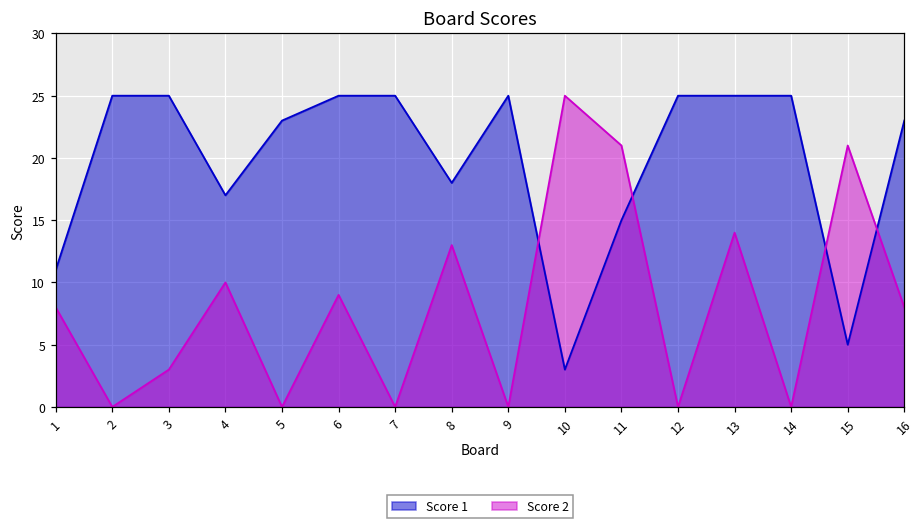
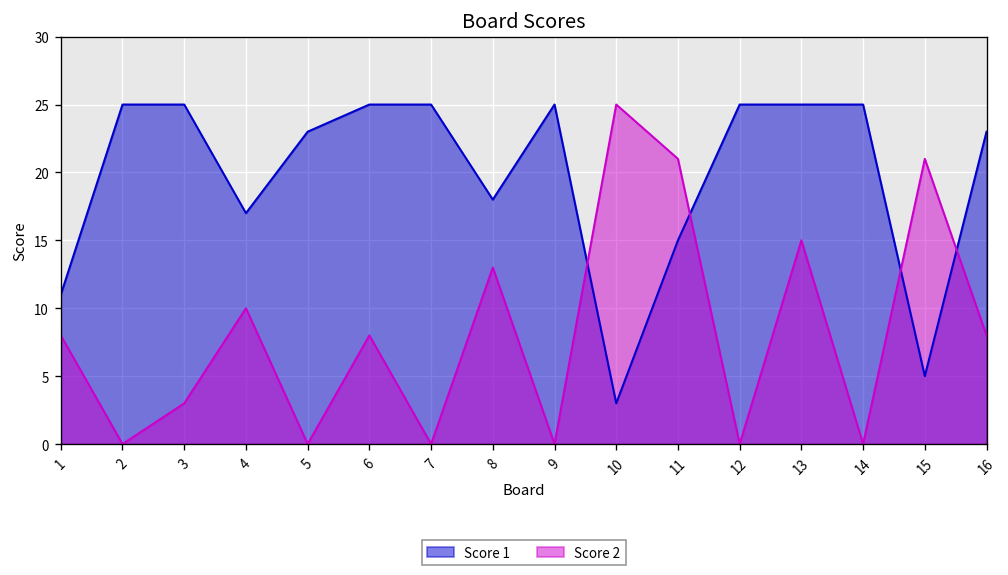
Score 2, 6: 9 -> 8
Score 2, 13: 14 -> 15
